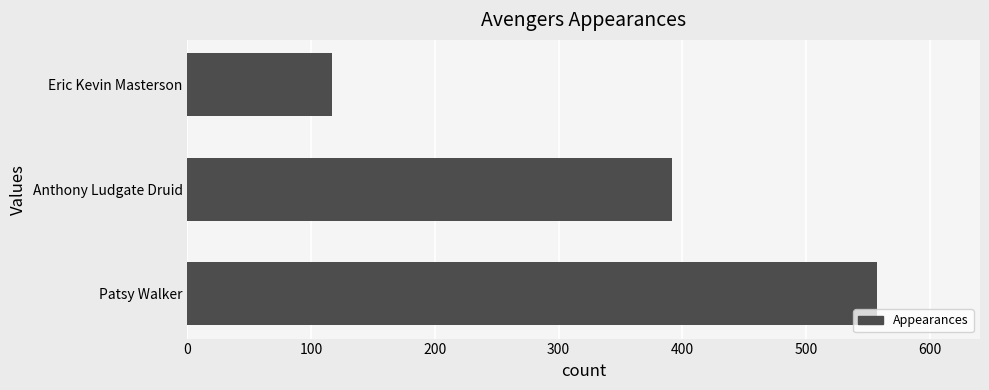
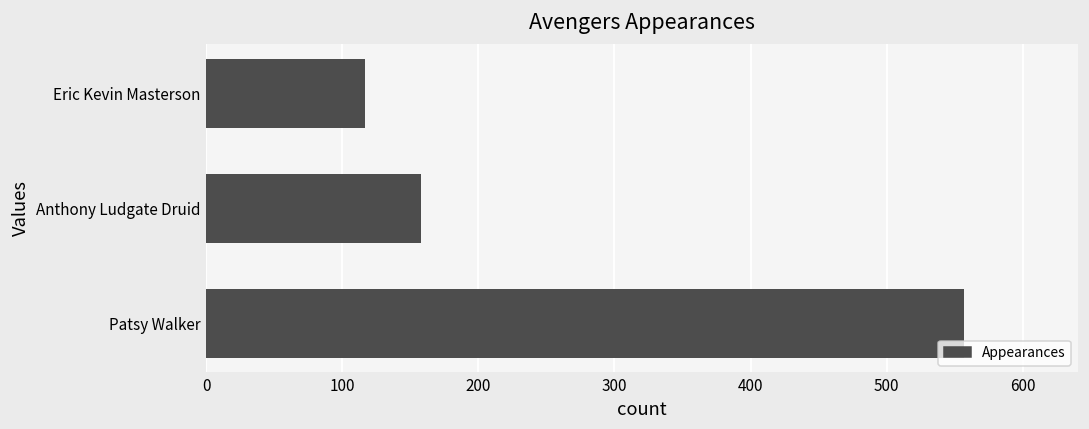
Anthony Ludgate Druid: 392 -> 158
